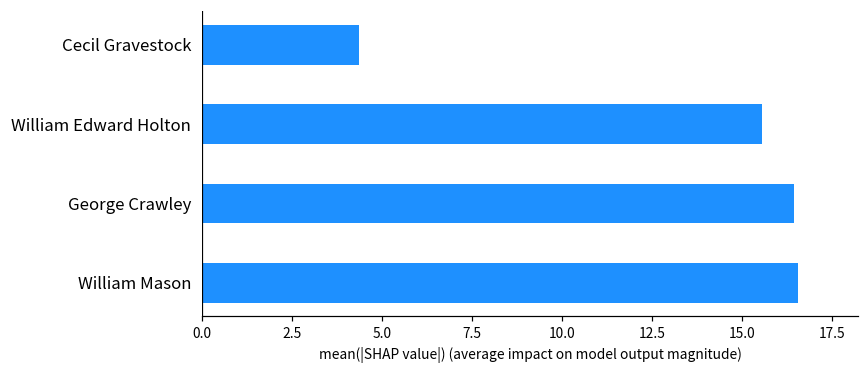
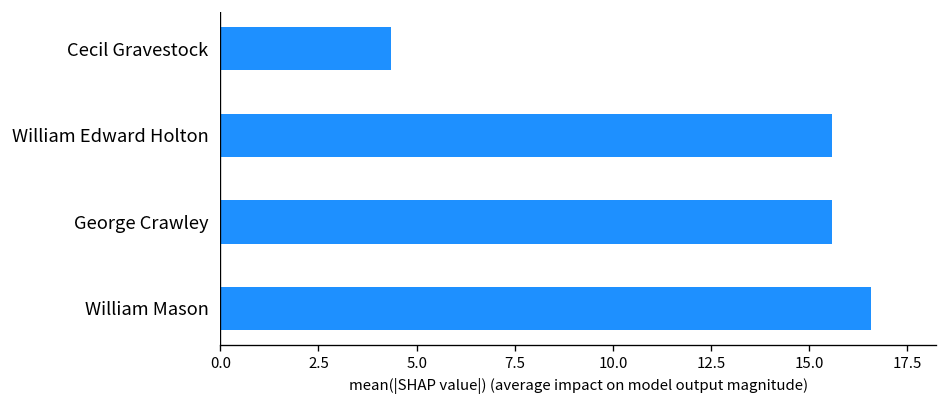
George Crawley: 16.4 -> 15.6
